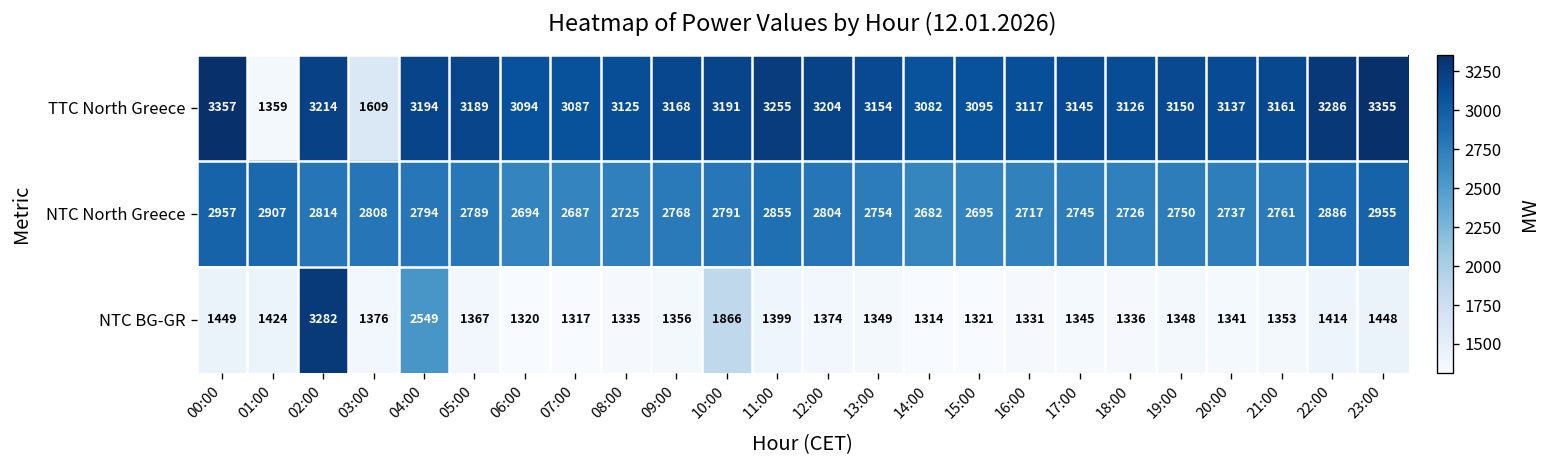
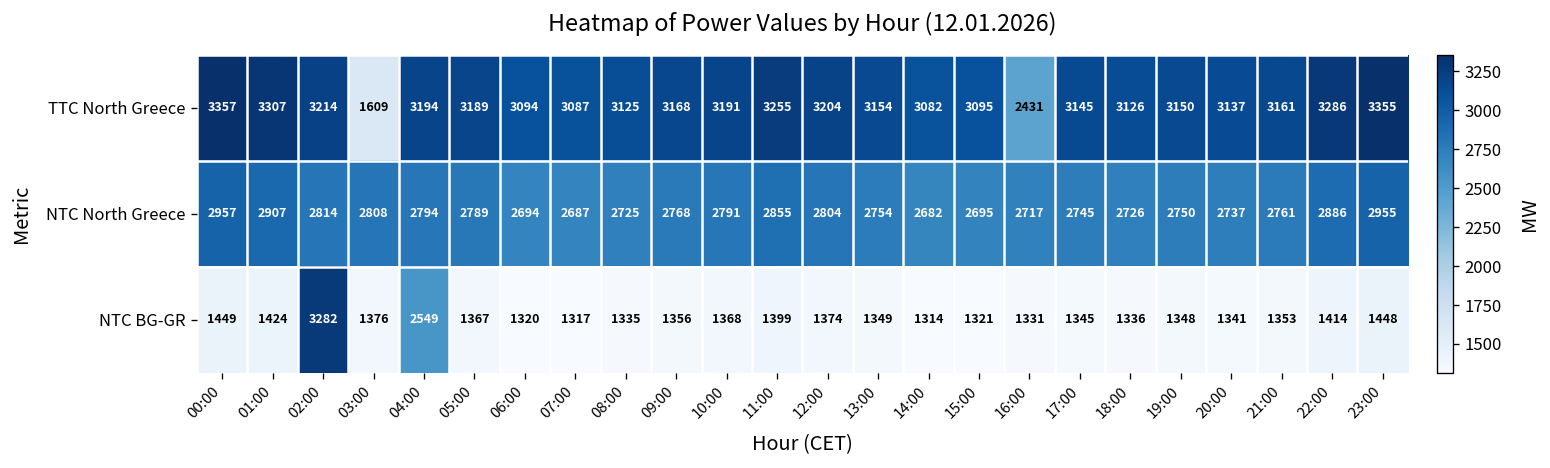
TTC North Greece, 01:00: 1359 -> 3307
TTC North Greece, 16:00: 3117 -> 2431
NTC BG-GR, 10:00: 1866 -> 1368
